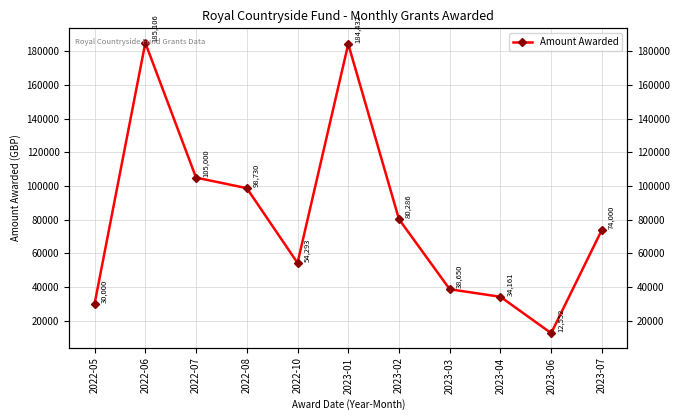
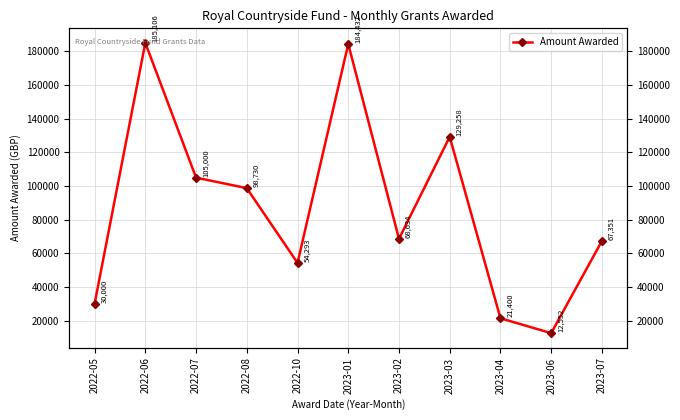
2023-02: 80,286 -> 68,634
2023-03: 38,650 -> 129,258
2023-04: 34,161 -> 21,400
2023-07: 74,000 -> 67,351
